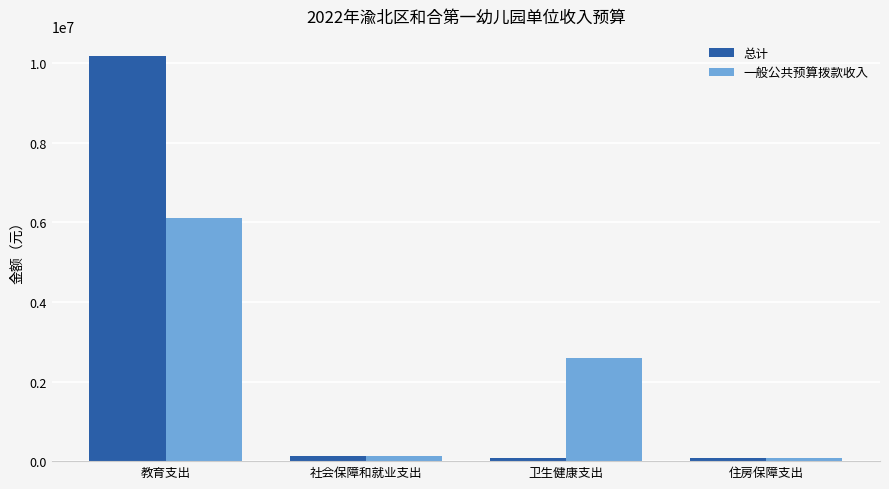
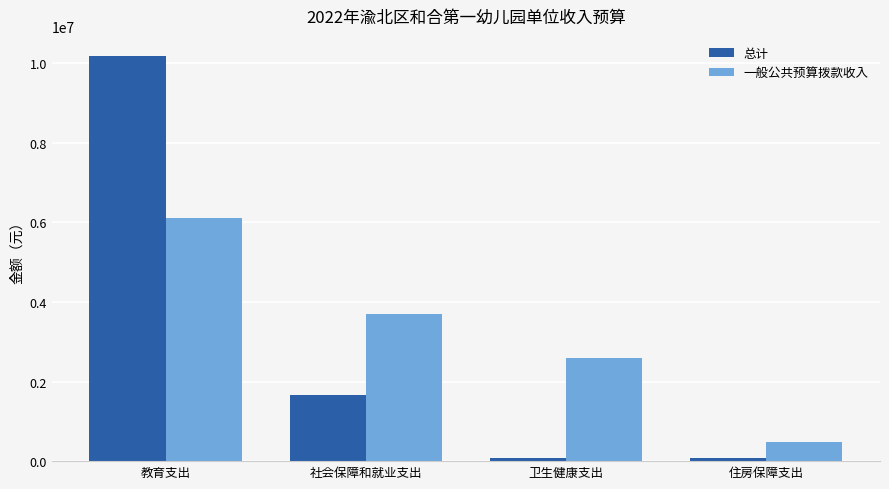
总计, 社会保障和就业支出: 100000 -> 1700000
一般公共预算拨款收入, 社会保障和就业支出: 100000 -> 3700000
一般公共预算拨款收入, 住房保障支出: 100000 -> 500000
